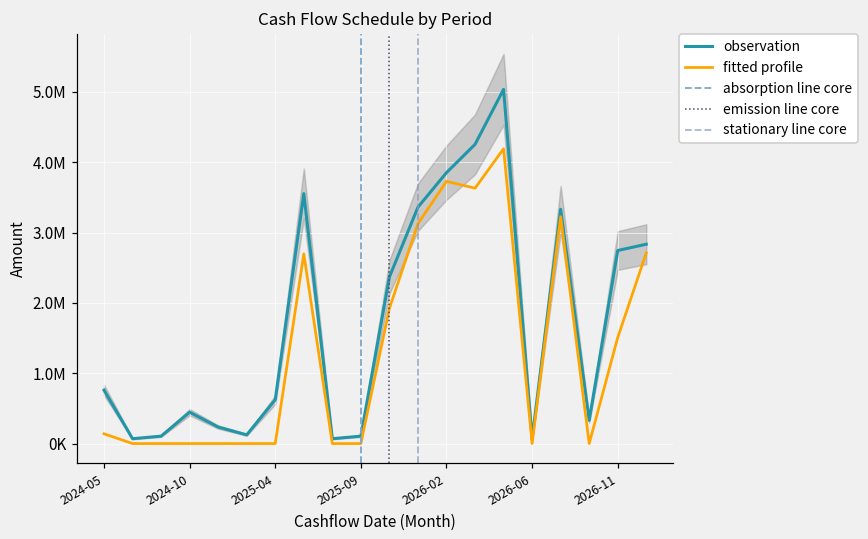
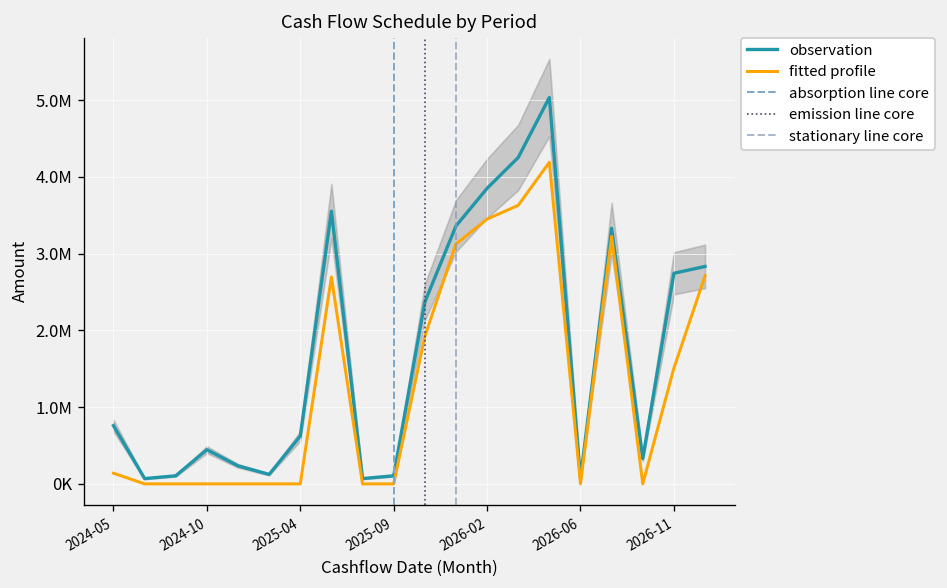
fitted profile, 2026-02: 3700000 -> 3500000
